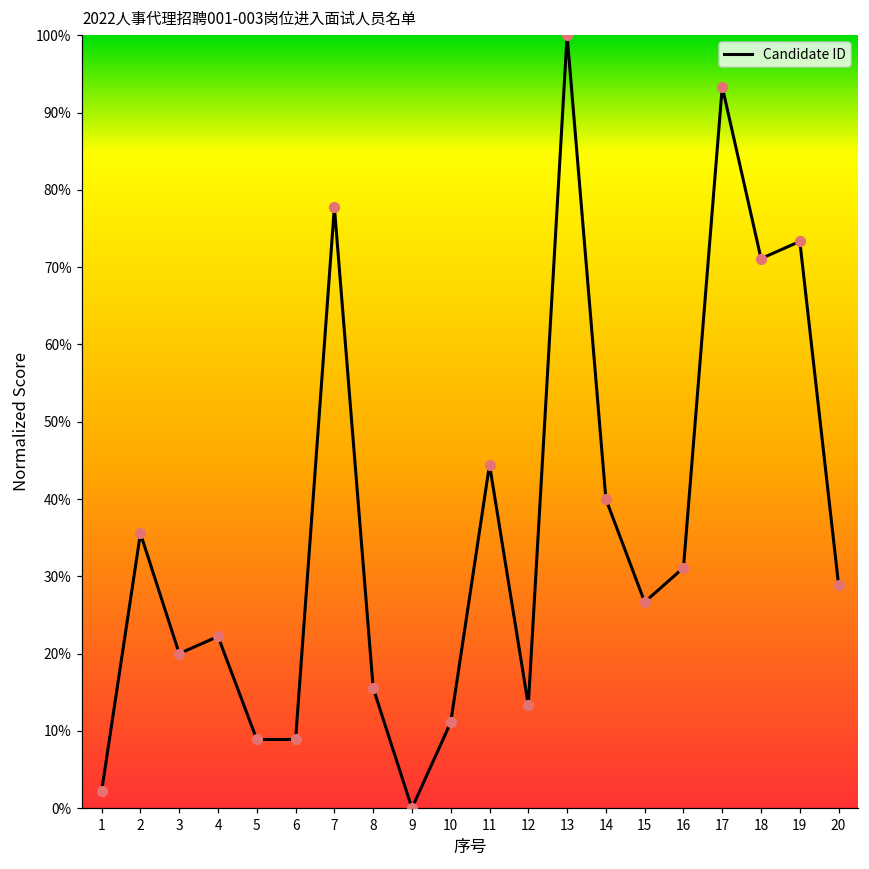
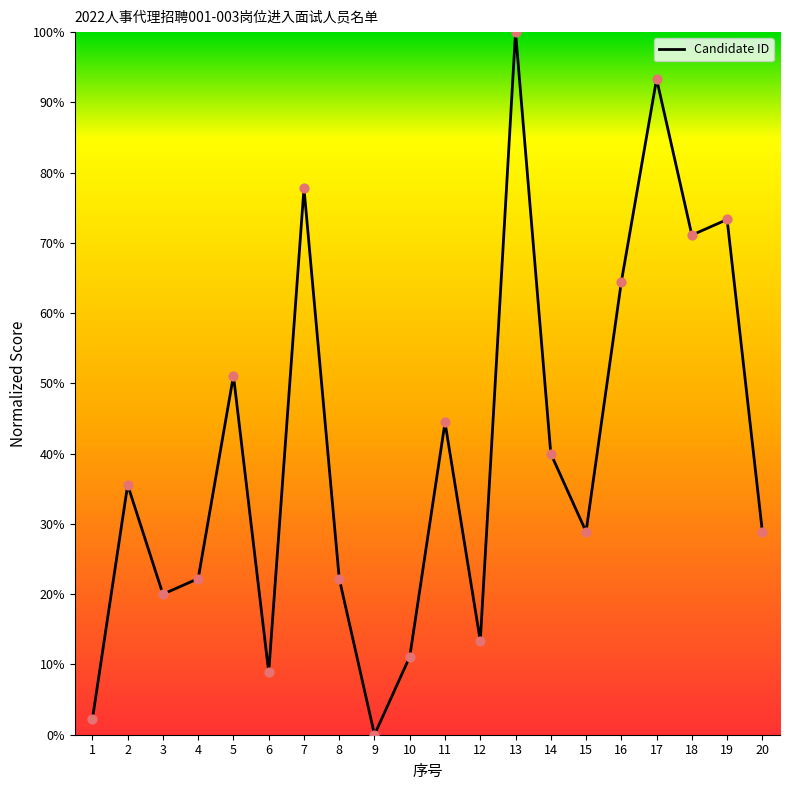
5: 9% -> 51%
8: 16% -> 22%
15: 27% -> 29%
16: 31% -> 64%
